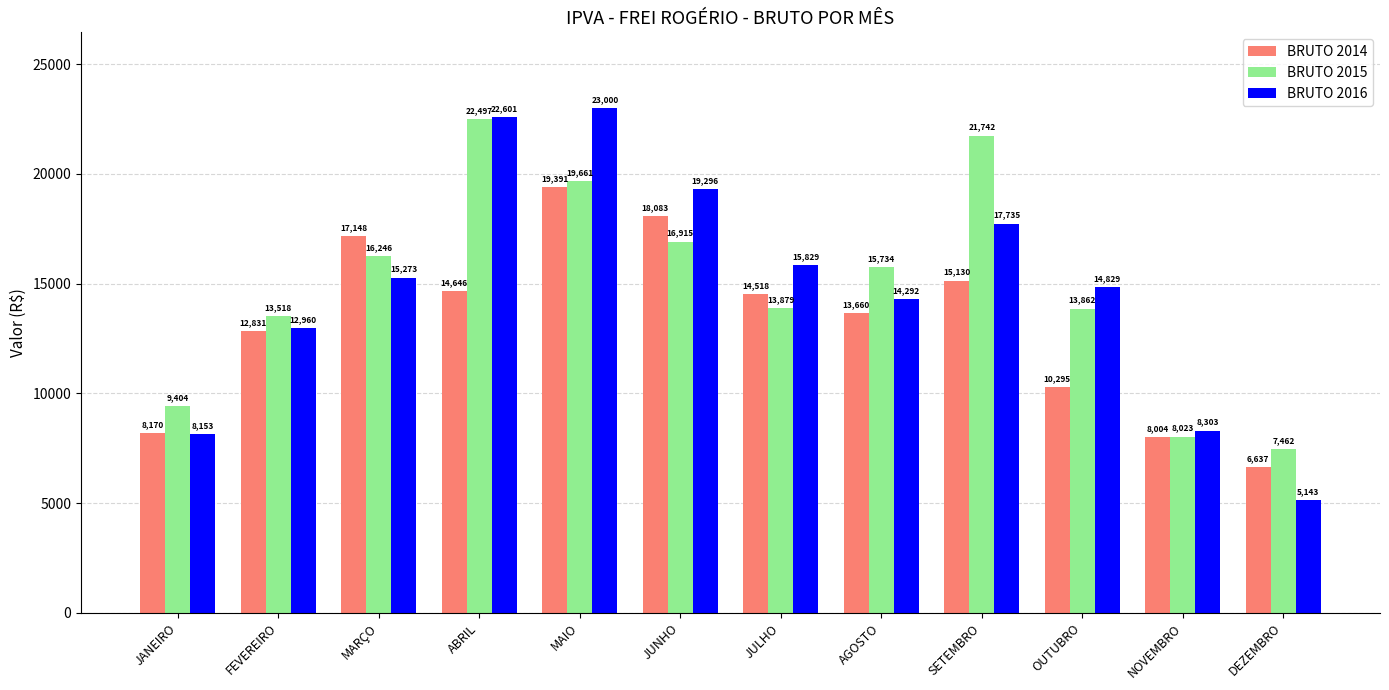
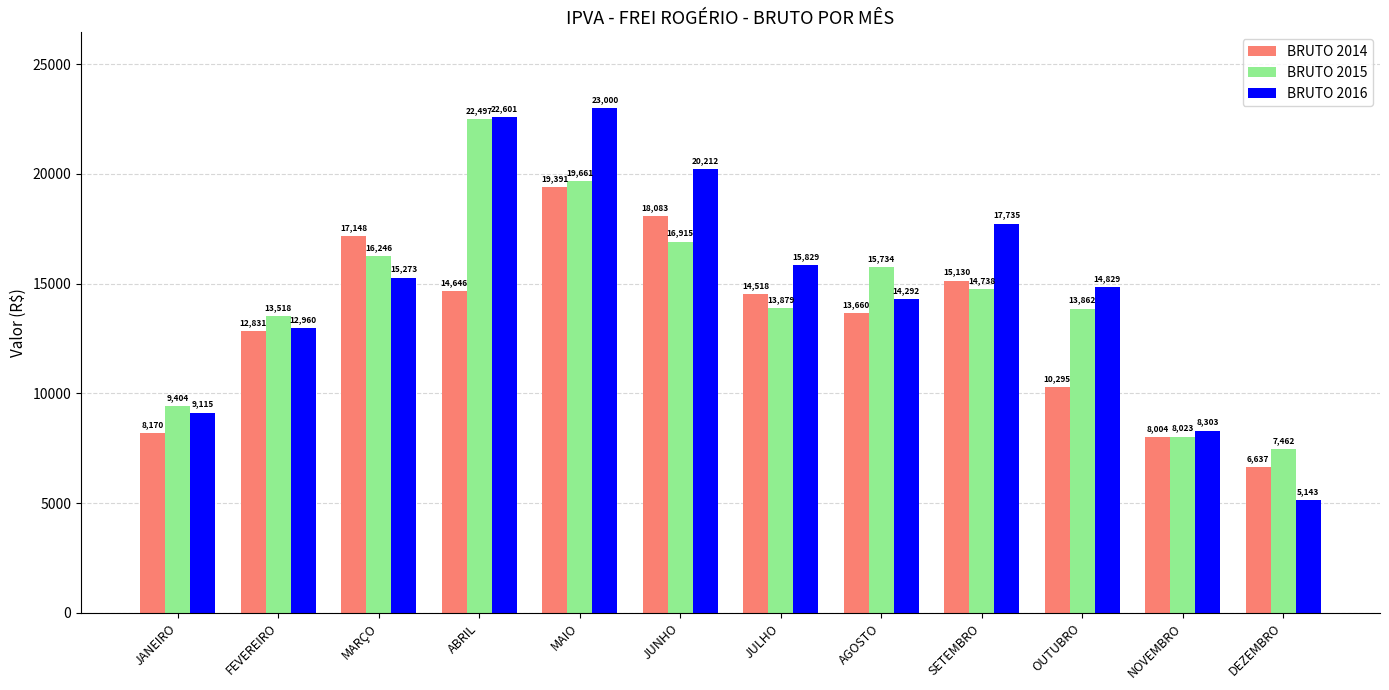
BRUTO 2016, JANEIRO: 8,153 -> 9,115
BRUTO 2016, JUNHO: 19,296 -> 20,212
BRUTO 2015, SETEMBRO: 21,742 -> 14,738
